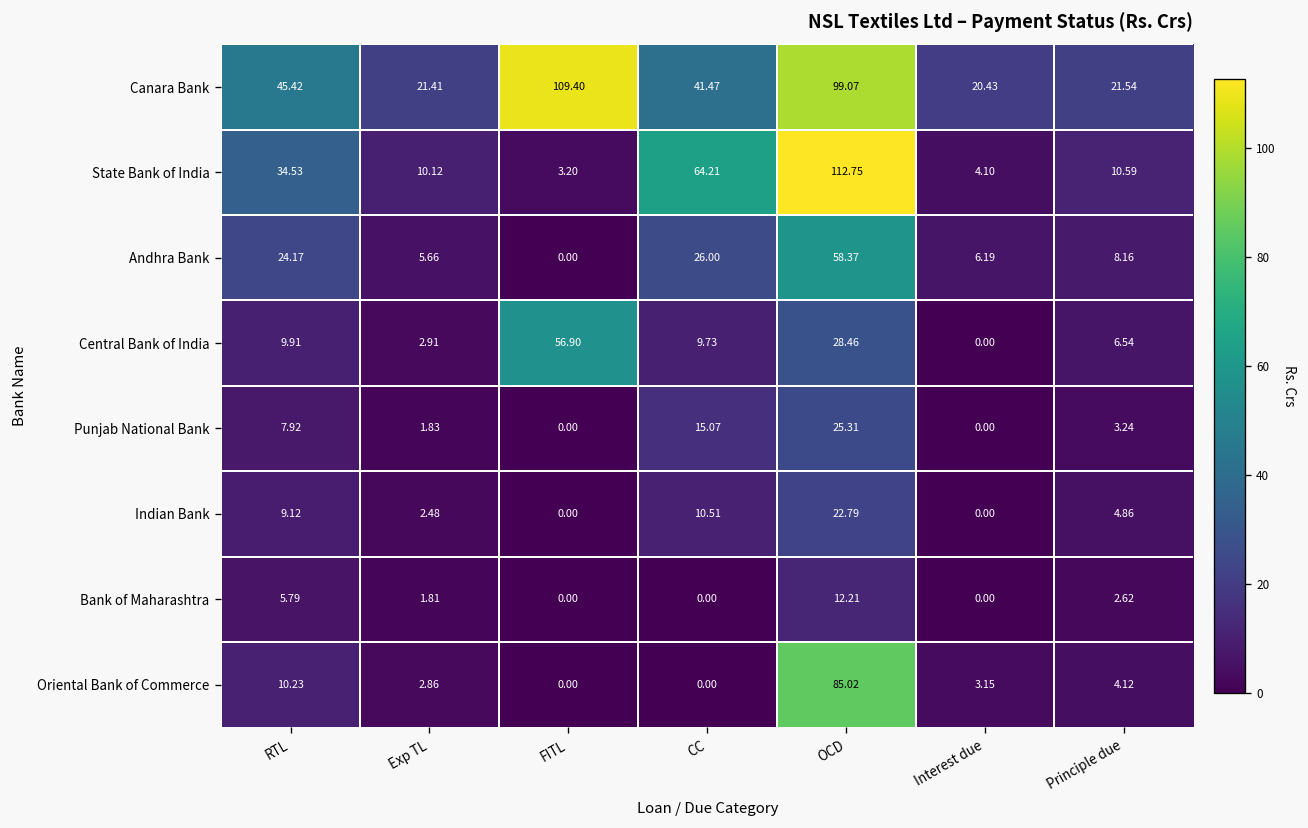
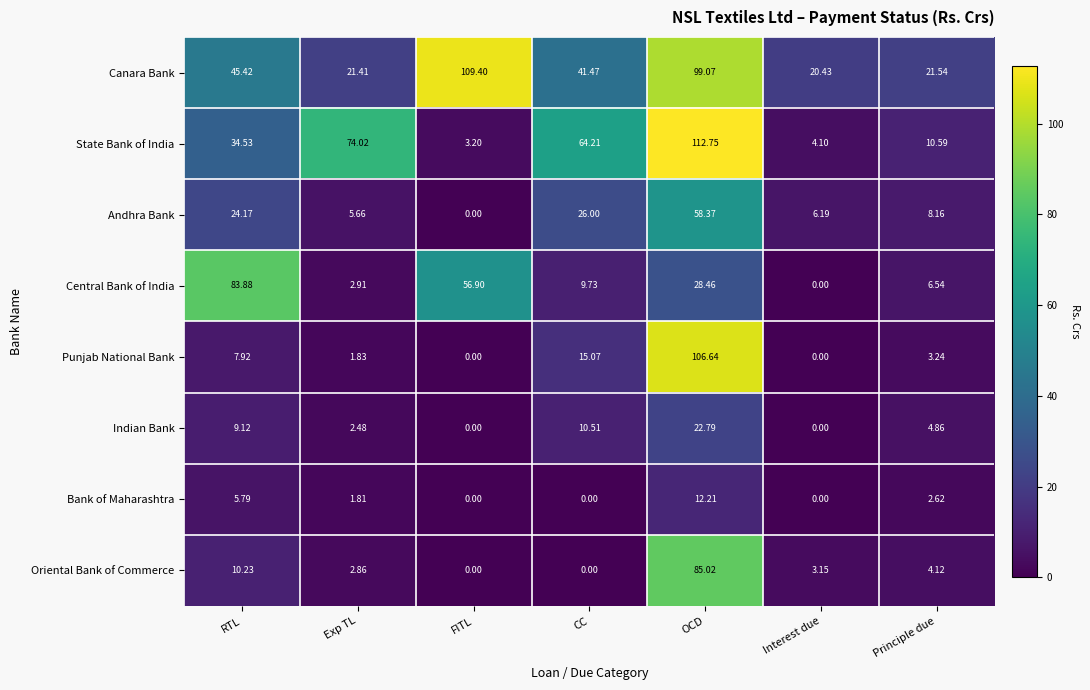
State Bank of India, Exp TL: 10.12 -> 74.02
Central Bank of India, RTL: 9.91 -> 83.88
Punjab National Bank, OCD: 25.31 -> 106.64
